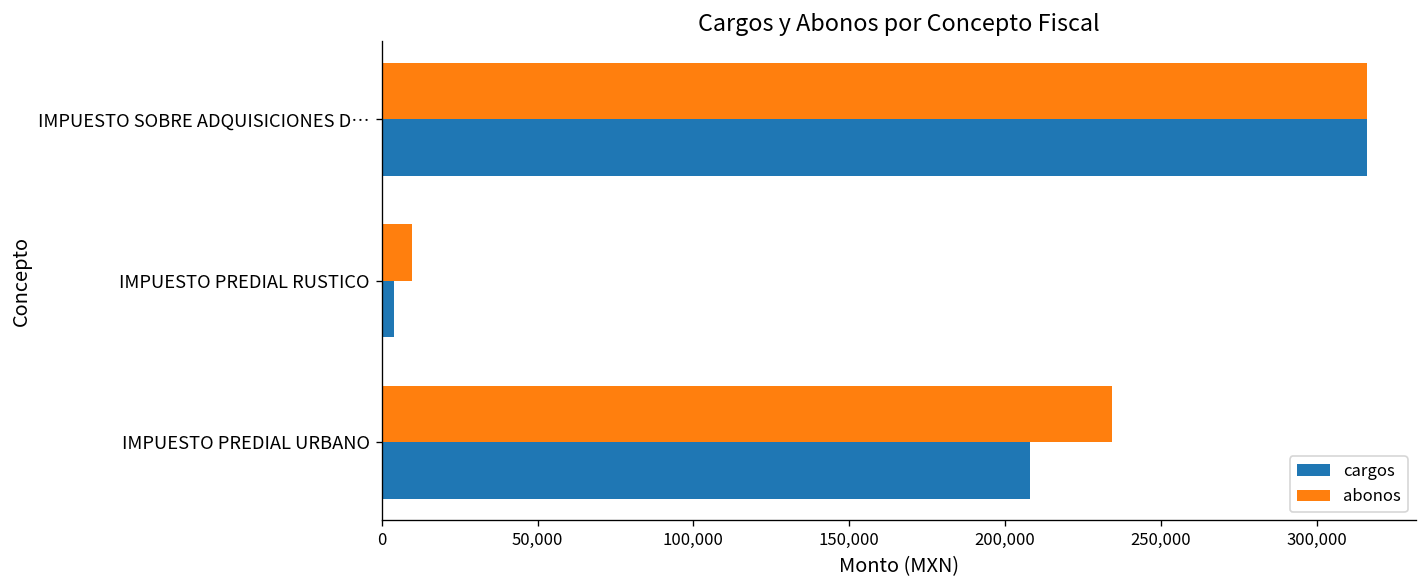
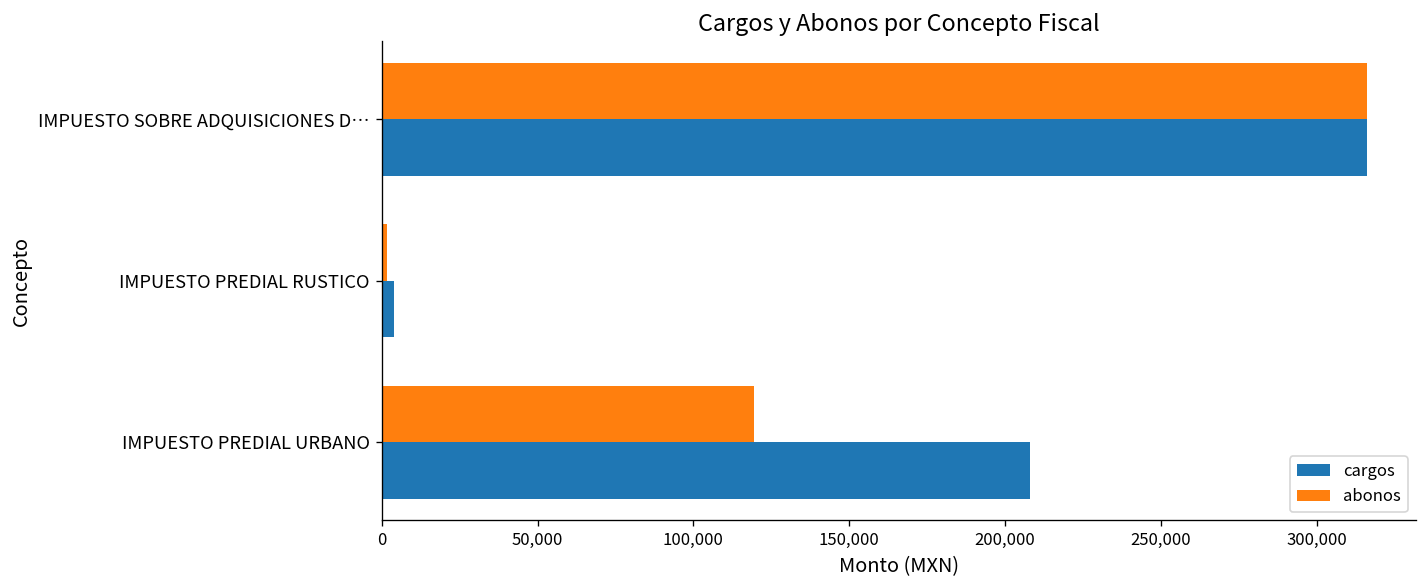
abonos, IMPUESTO PREDIAL RUSTICO: 10,000 -> 2,000
abonos, IMPUESTO PREDIAL URBANO: 234,000 -> 119,000
